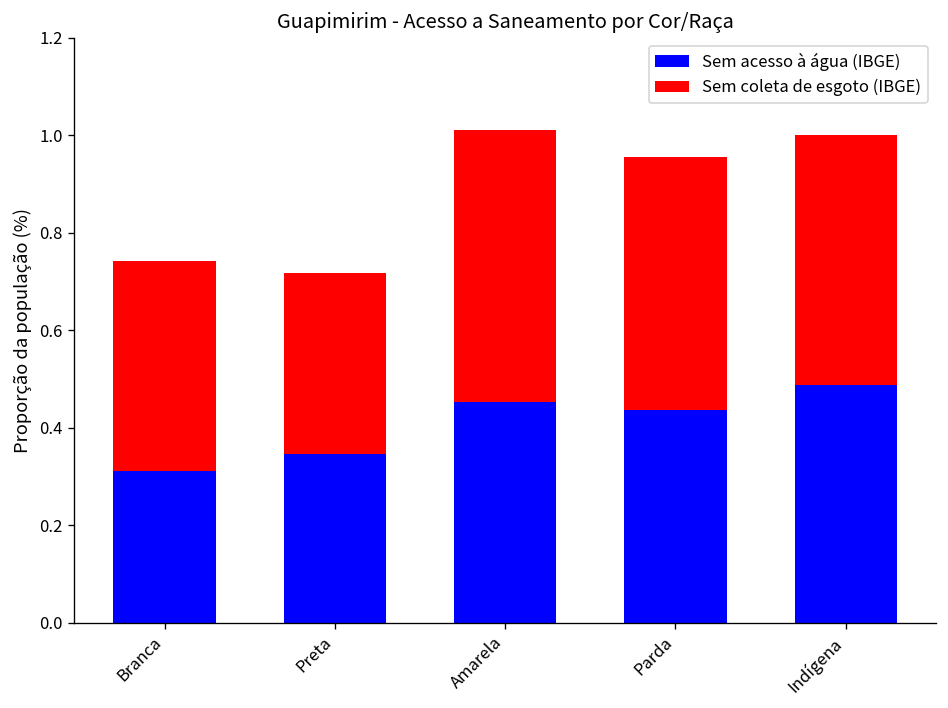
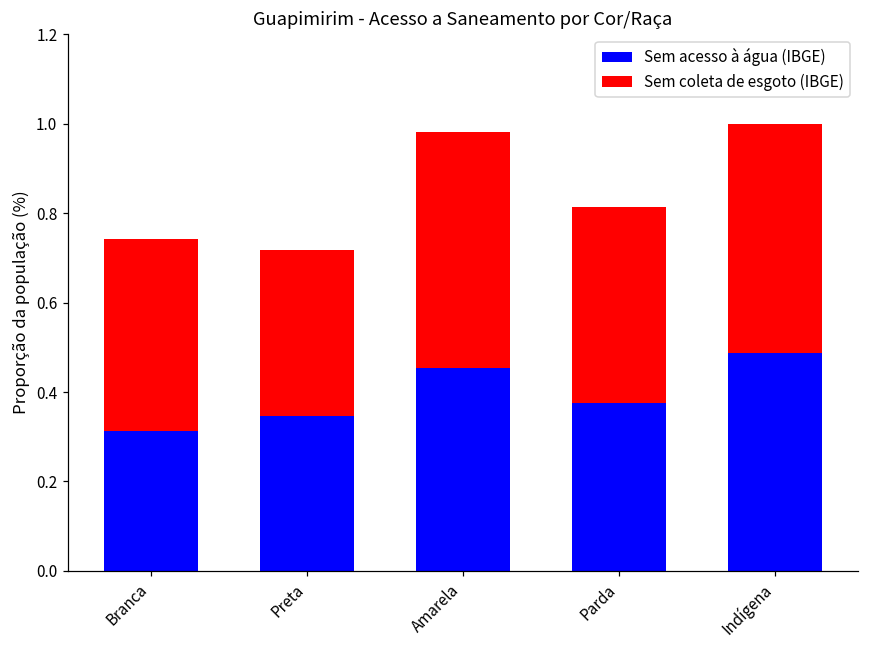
Sem coleta de esgoto (IBGE), Amarela: 0.56 -> 0.53
Sem acesso à água (IBGE), Parda: 0.44 -> 0.38
Sem coleta de esgoto (IBGE), Parda: 0.52 -> 0.44
